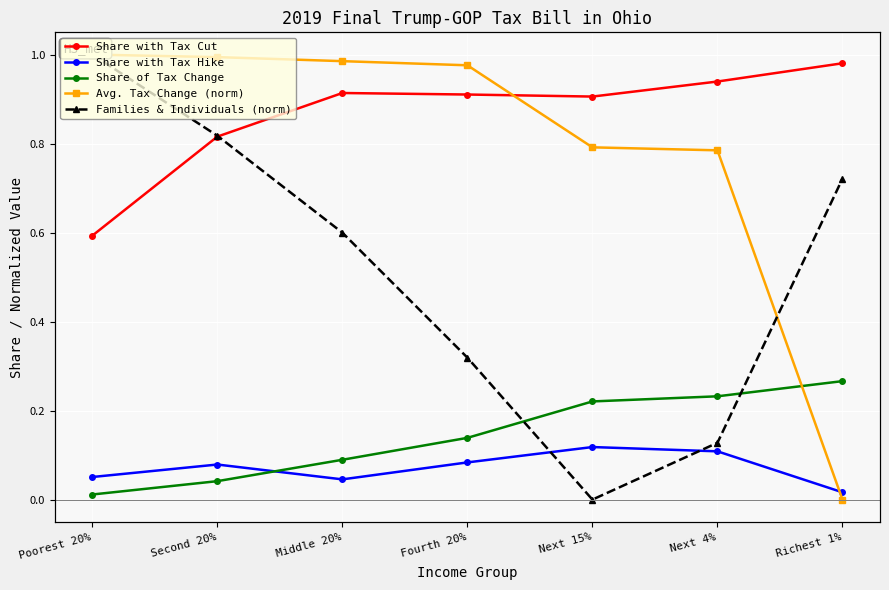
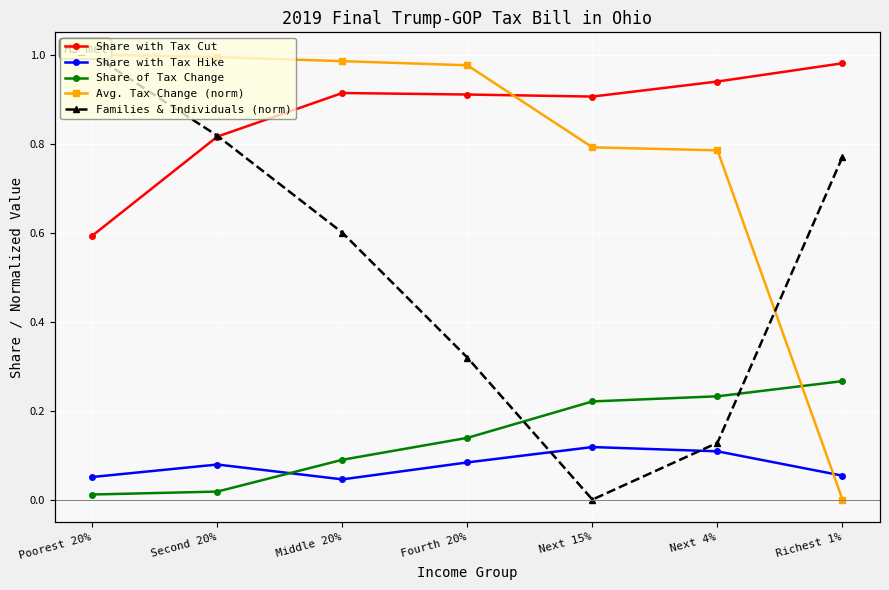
Share of Tax Change, Second 20%: 0.04 -> 0.02
Share with Tax Hike, Richest 1%: 0.02 -> 0.05
Families & Individuals (norm), Richest 1%: 0.72 -> 0.77
